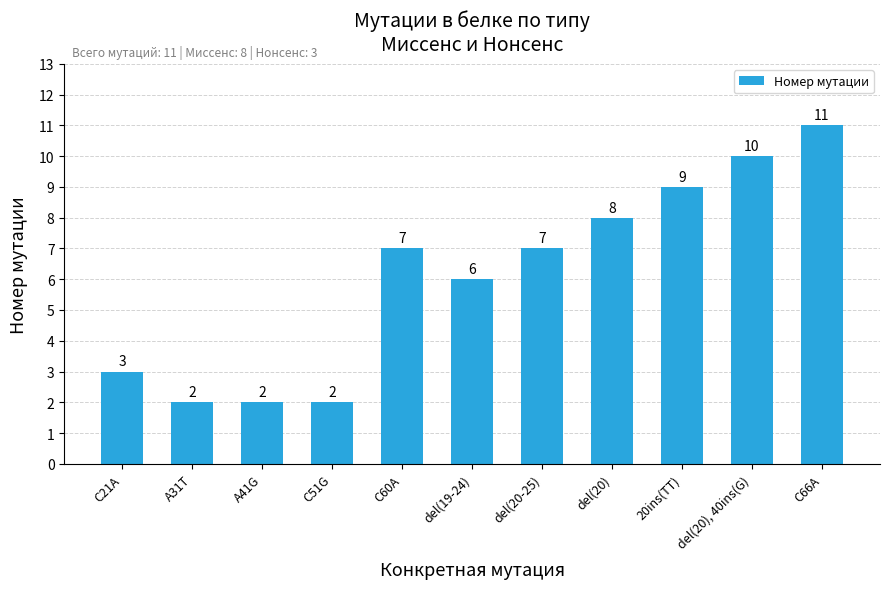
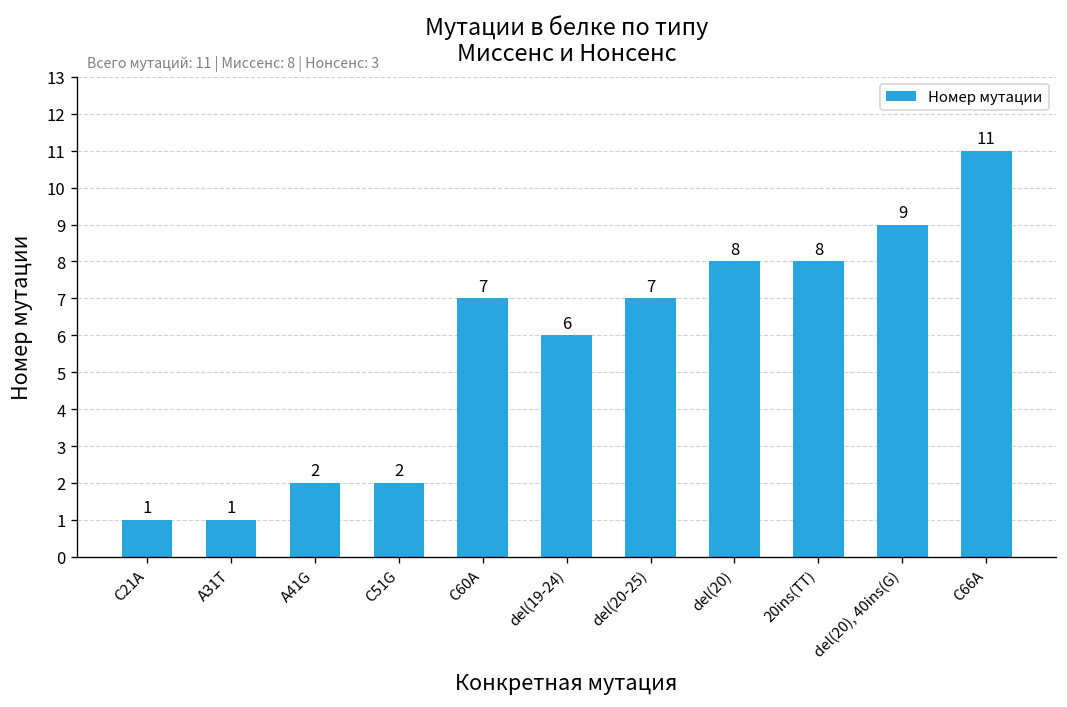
C21A: 3 -> 1
A31T: 2 -> 1
20ins(TT): 9 -> 8
del(20), 40ins(G): 10 -> 9
